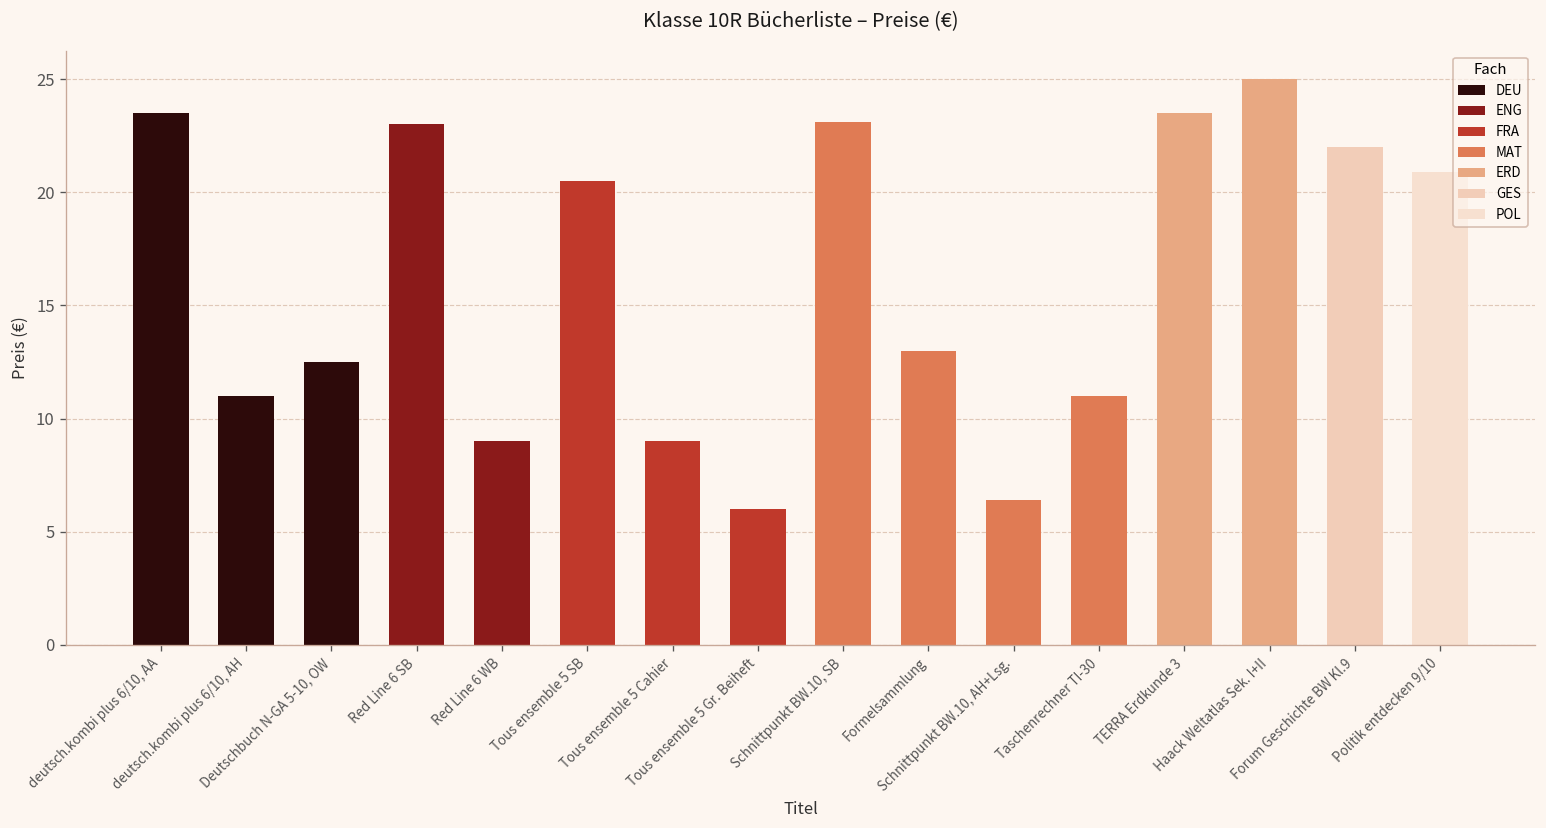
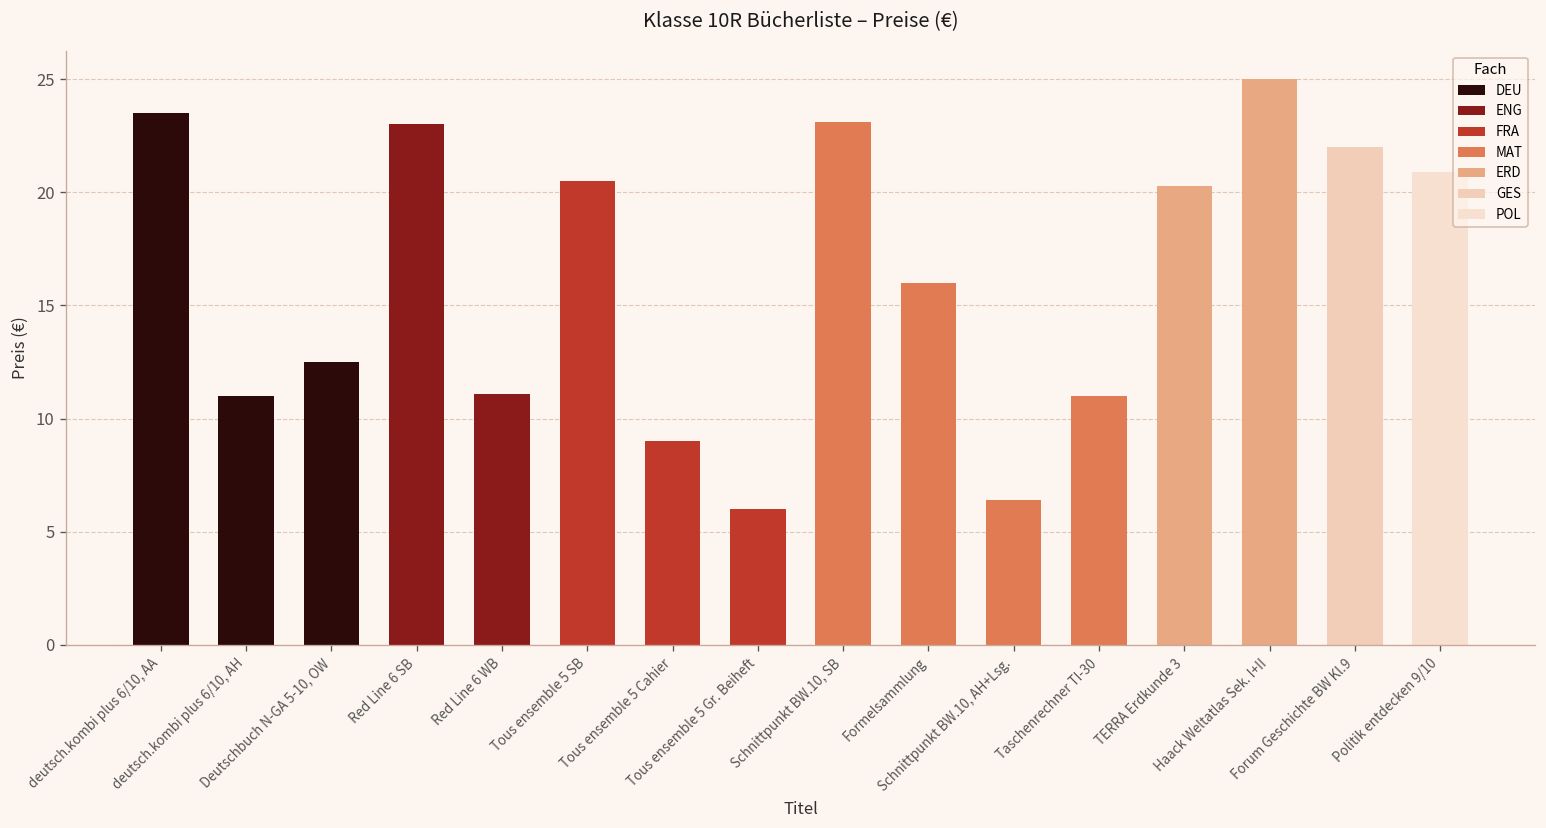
Red Line 6 WB: 9.0 -> 11.1
Formelsammlung: 13 -> 16
TERRA Erdkunde 3: 23.5 -> 20.3
